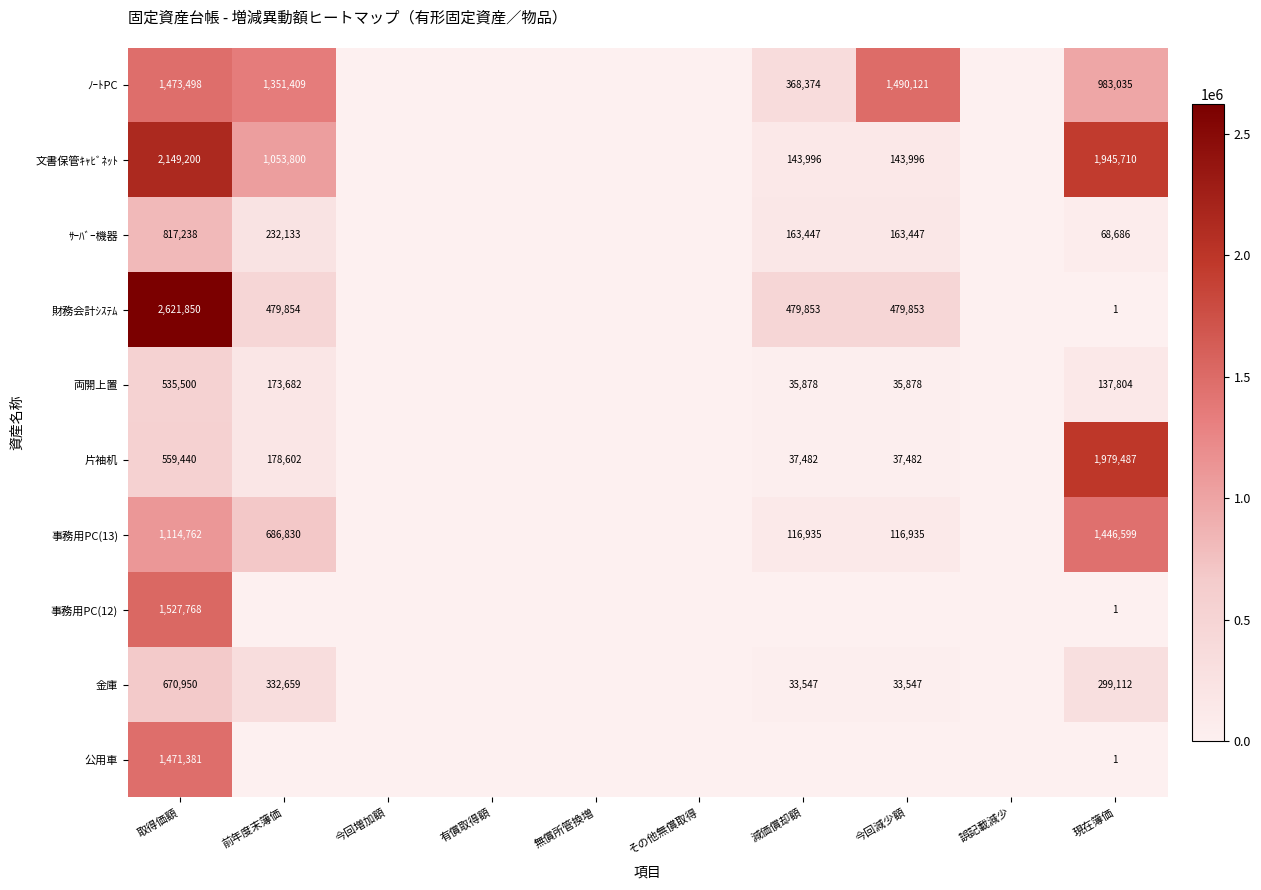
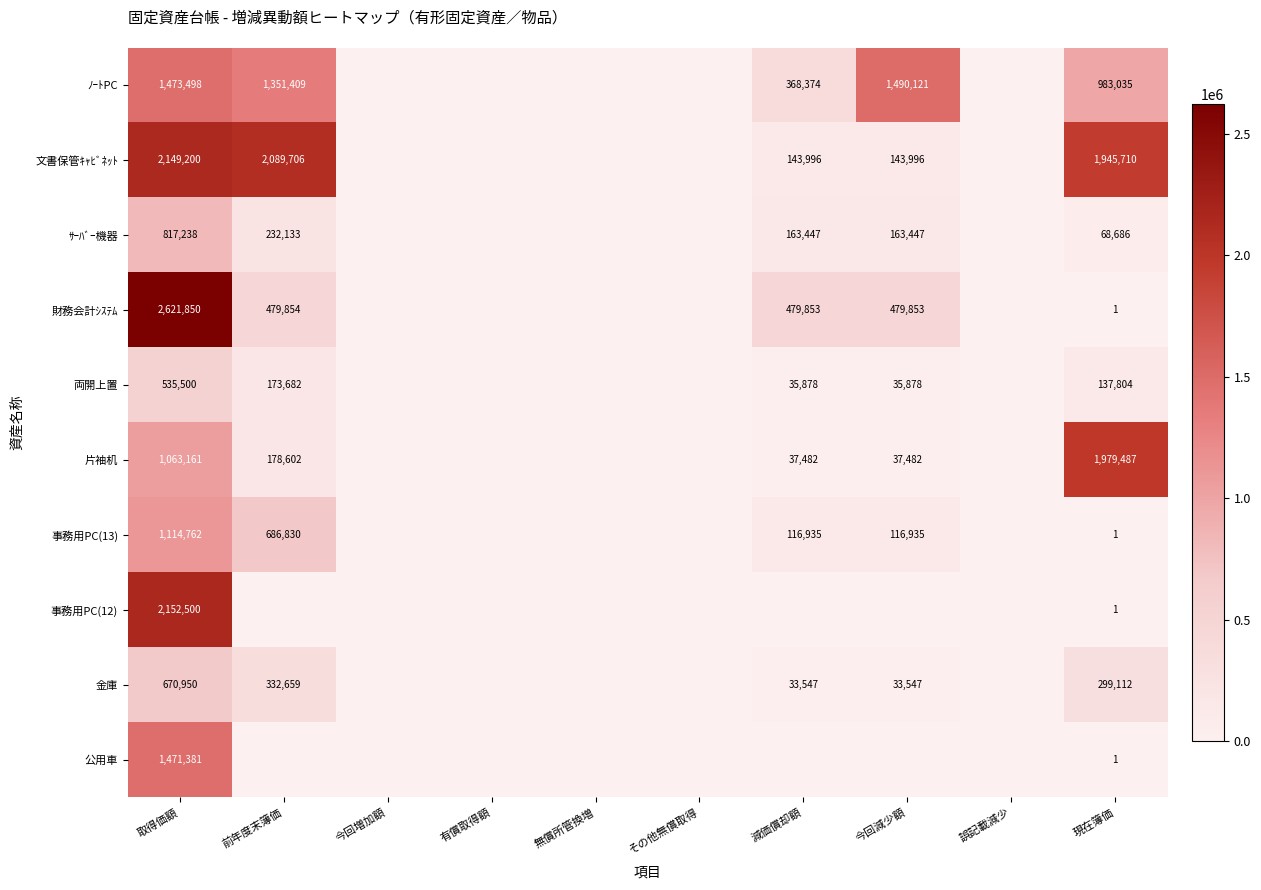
文書保管ｷｬﾋﾞﾈｯﾄ, 前年度末簿価: 1,053,800 -> 2,089,706
片袖机, 取得価額: 559,440 -> 1,063,161
事務用PC(13), 現在簿価: 1,446,599 -> 1
事務用PC(12), 取得価額: 1,527,768 -> 2,152,500
